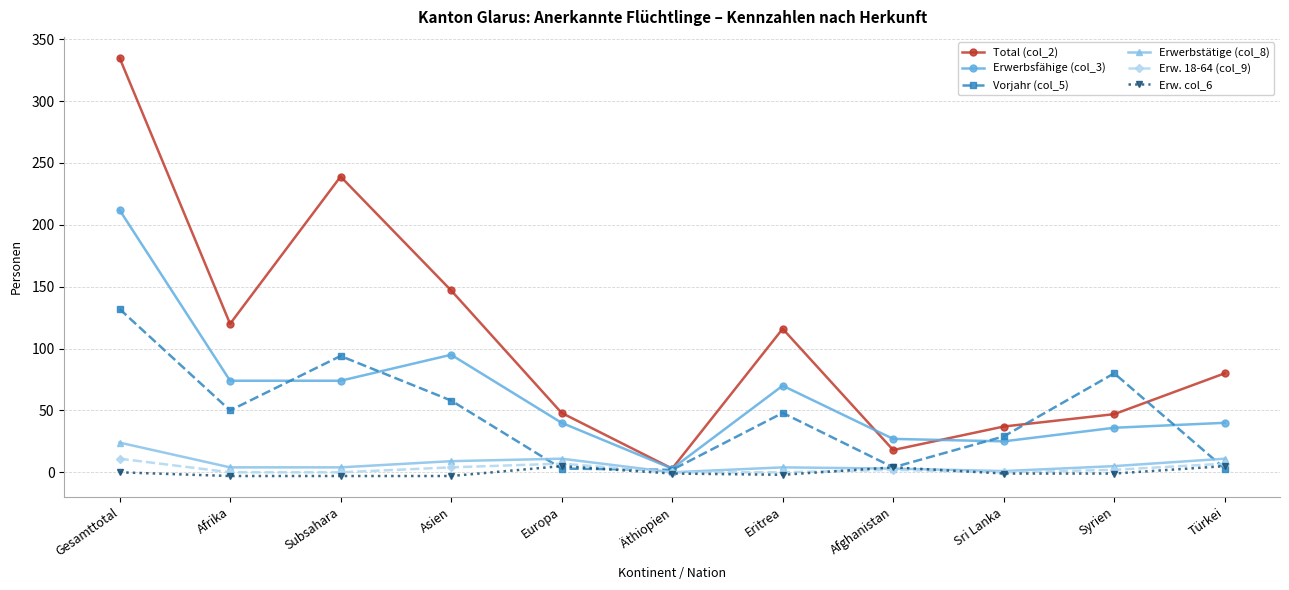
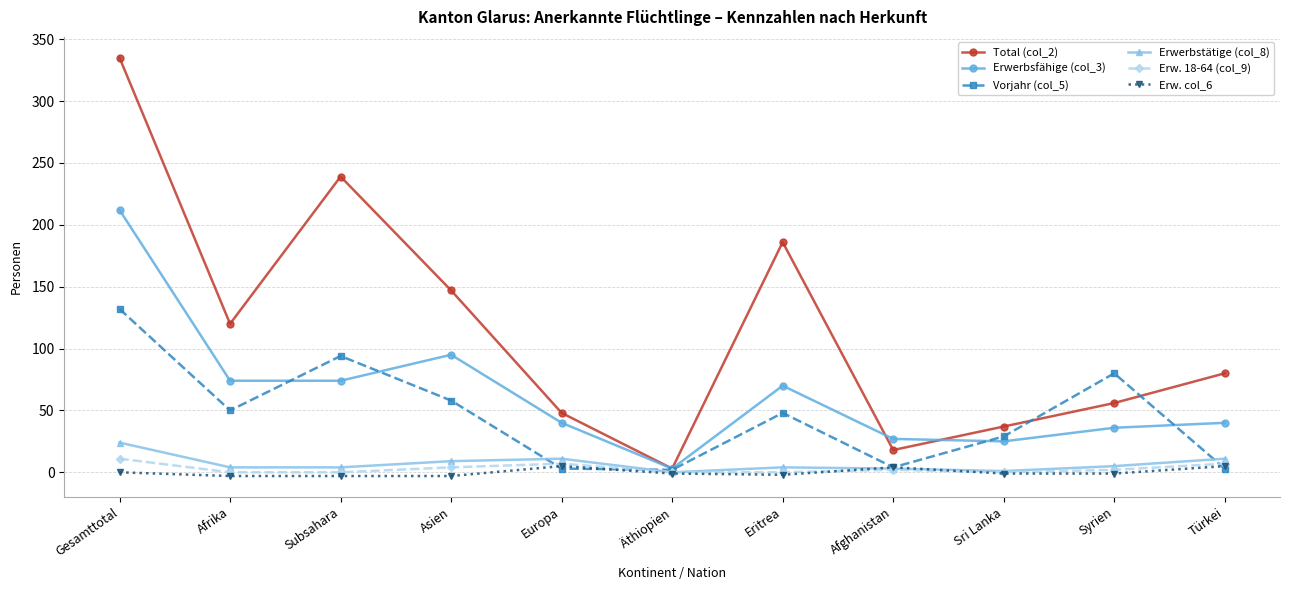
Total (col_2), Eritrea: 116 -> 186
Total (col_2), Syrien: 47 -> 56
